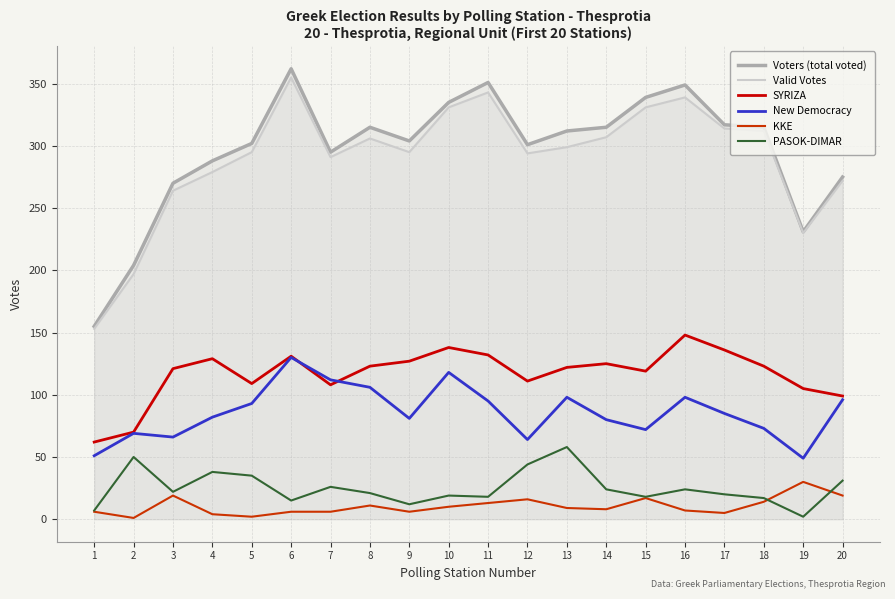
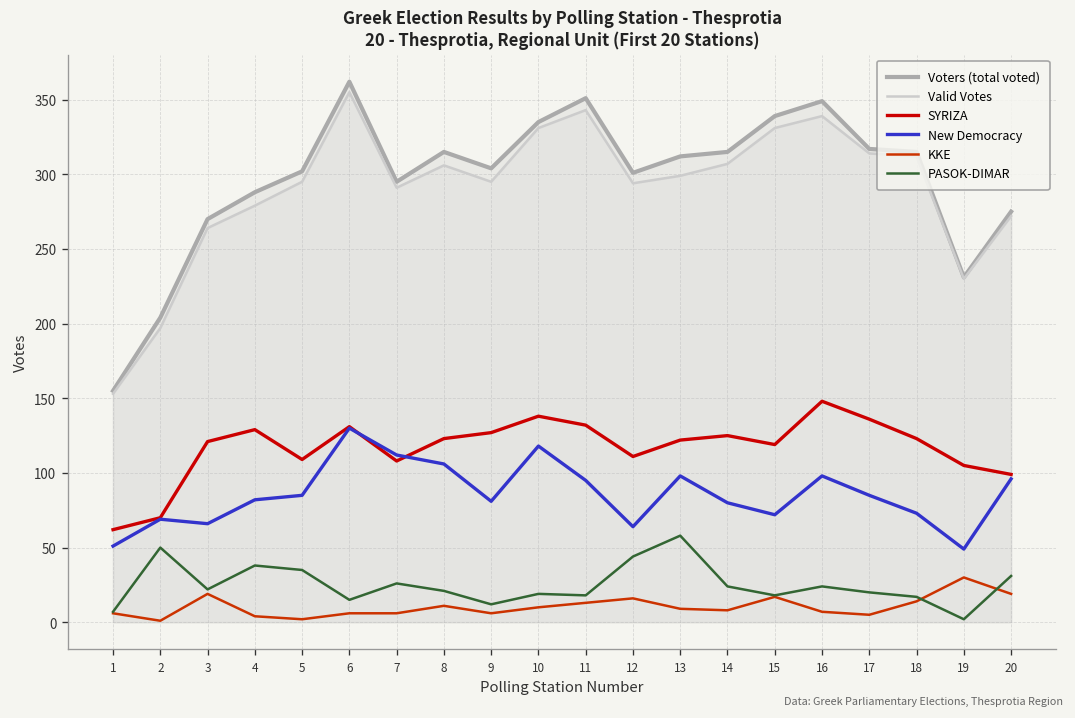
New Democracy, 5: 93 -> 85
